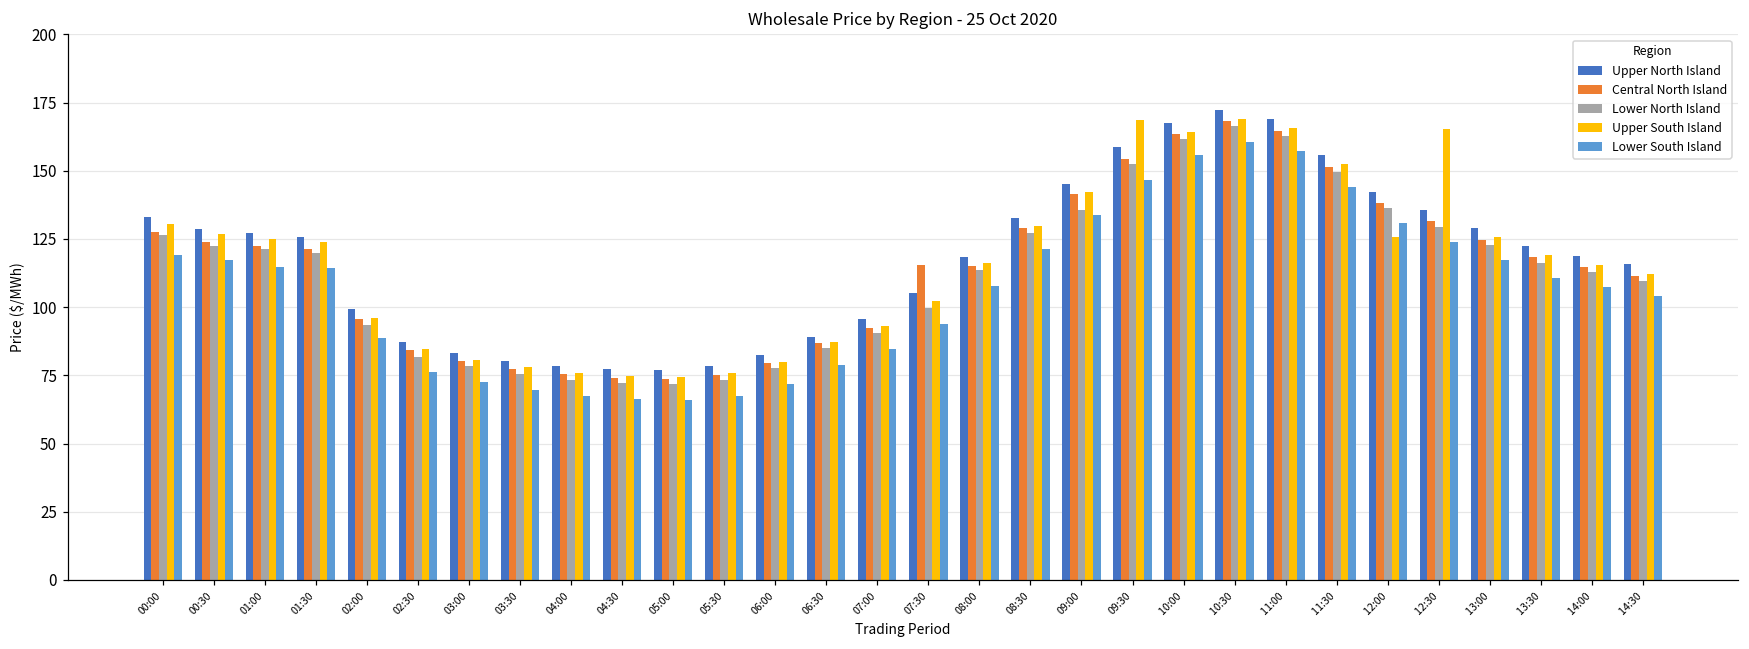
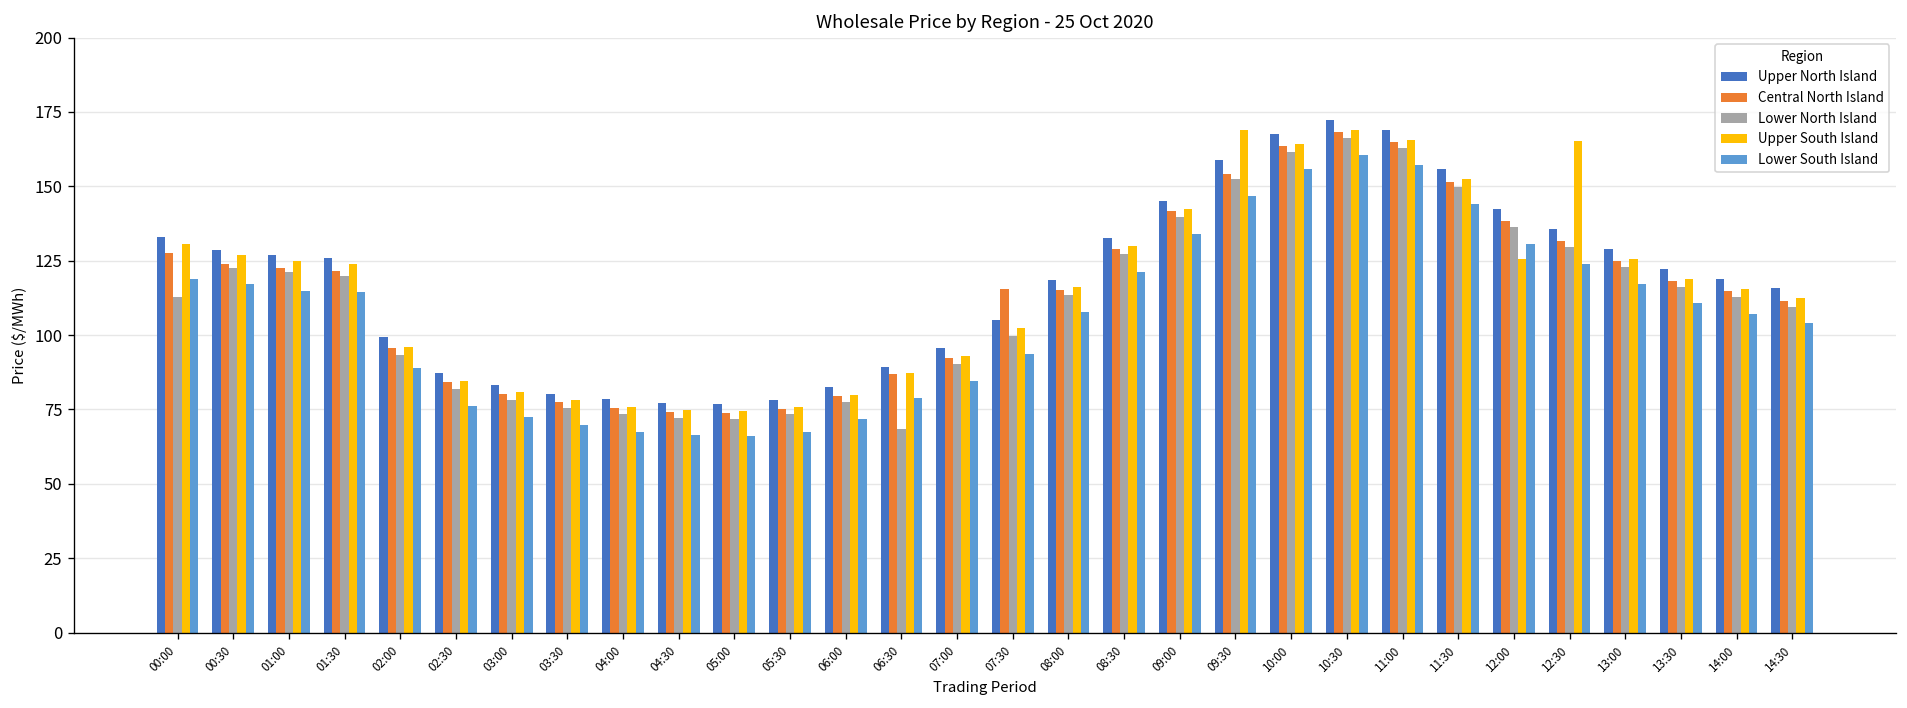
Lower North Island, 00:00: 126 -> 113
Lower North Island, 06:30: 85 -> 68
Lower North Island, 09:00: 135 -> 140
